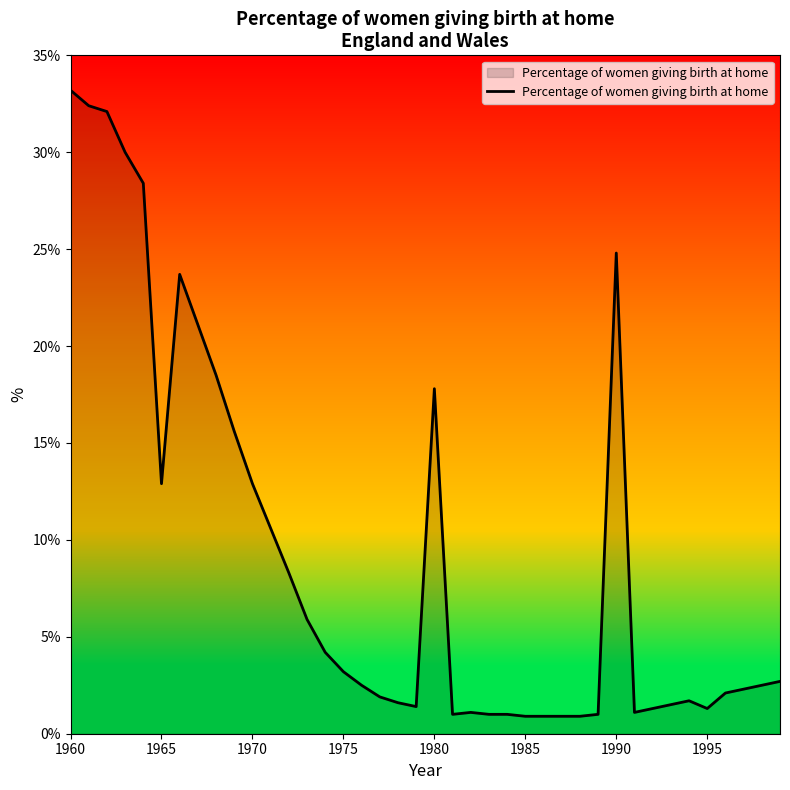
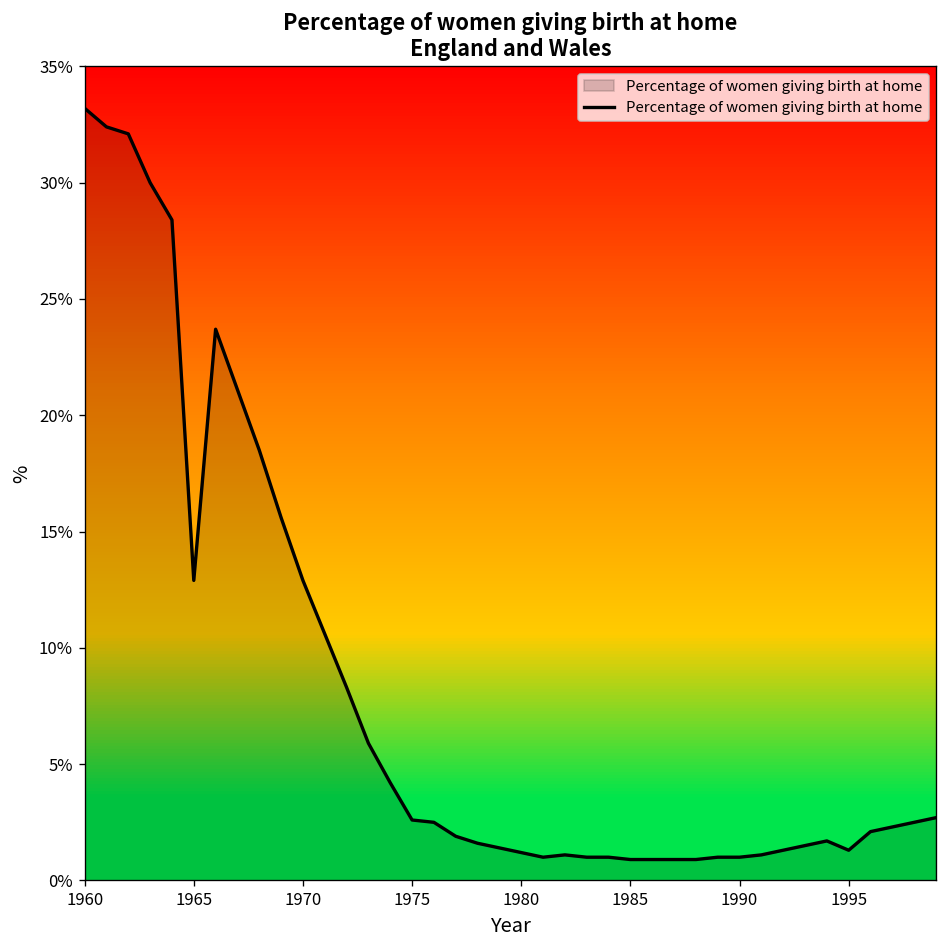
1975: 3.2% -> 2.6%
1980: 17.8% -> 1.2%
1990: 24.8% -> 1.0%
